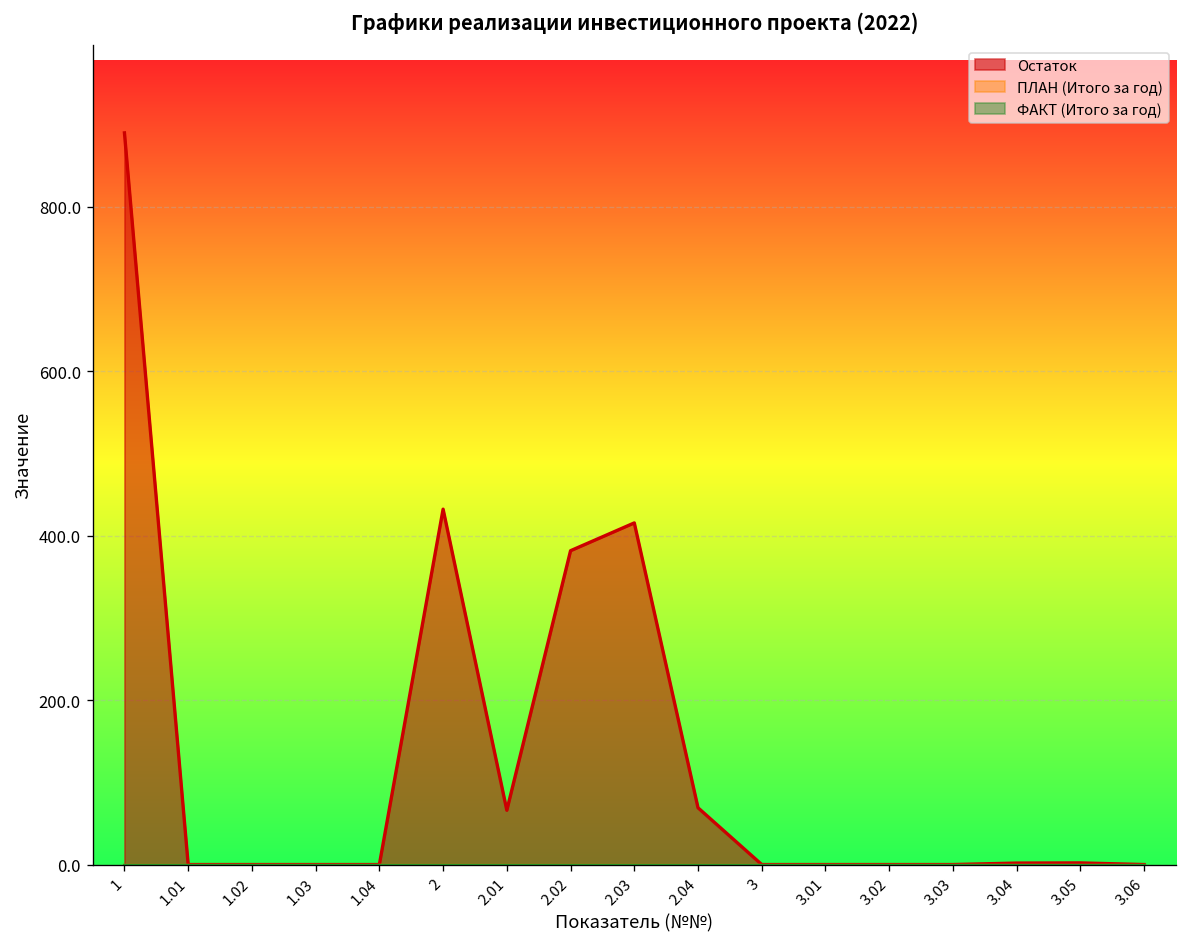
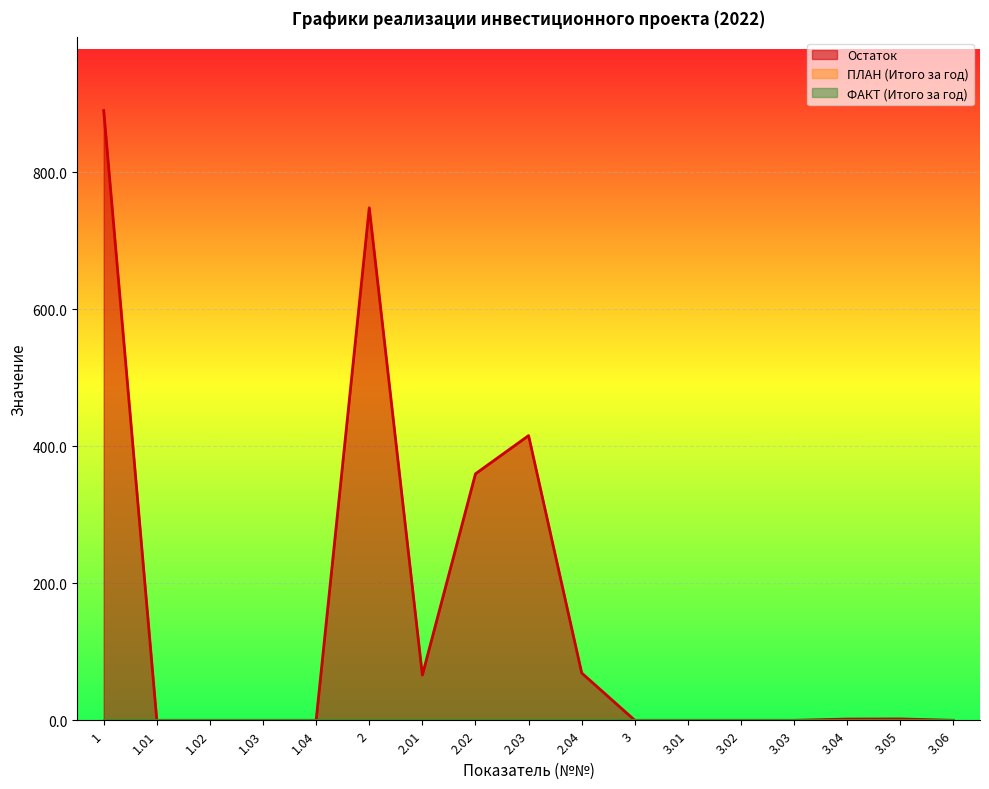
Остаток, 2: 430 -> 750
Остаток, 2.02: 380 -> 360
